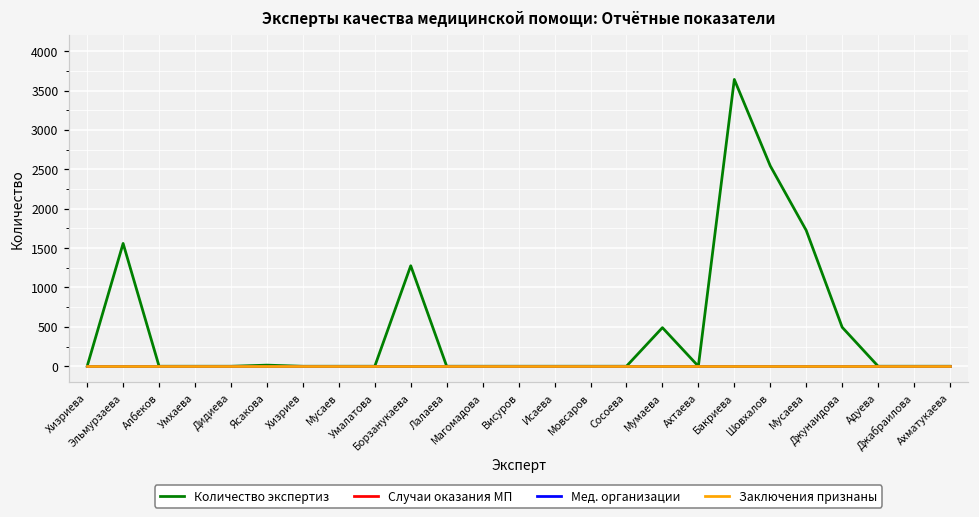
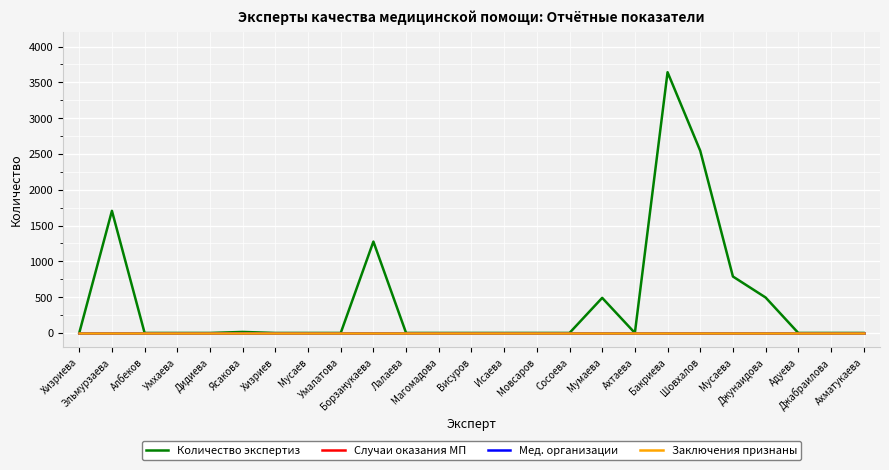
Количество экспертиз, Эльмурзаева: 1600 -> 1700
Количество экспертиз, Мусаева: 1700 -> 800
